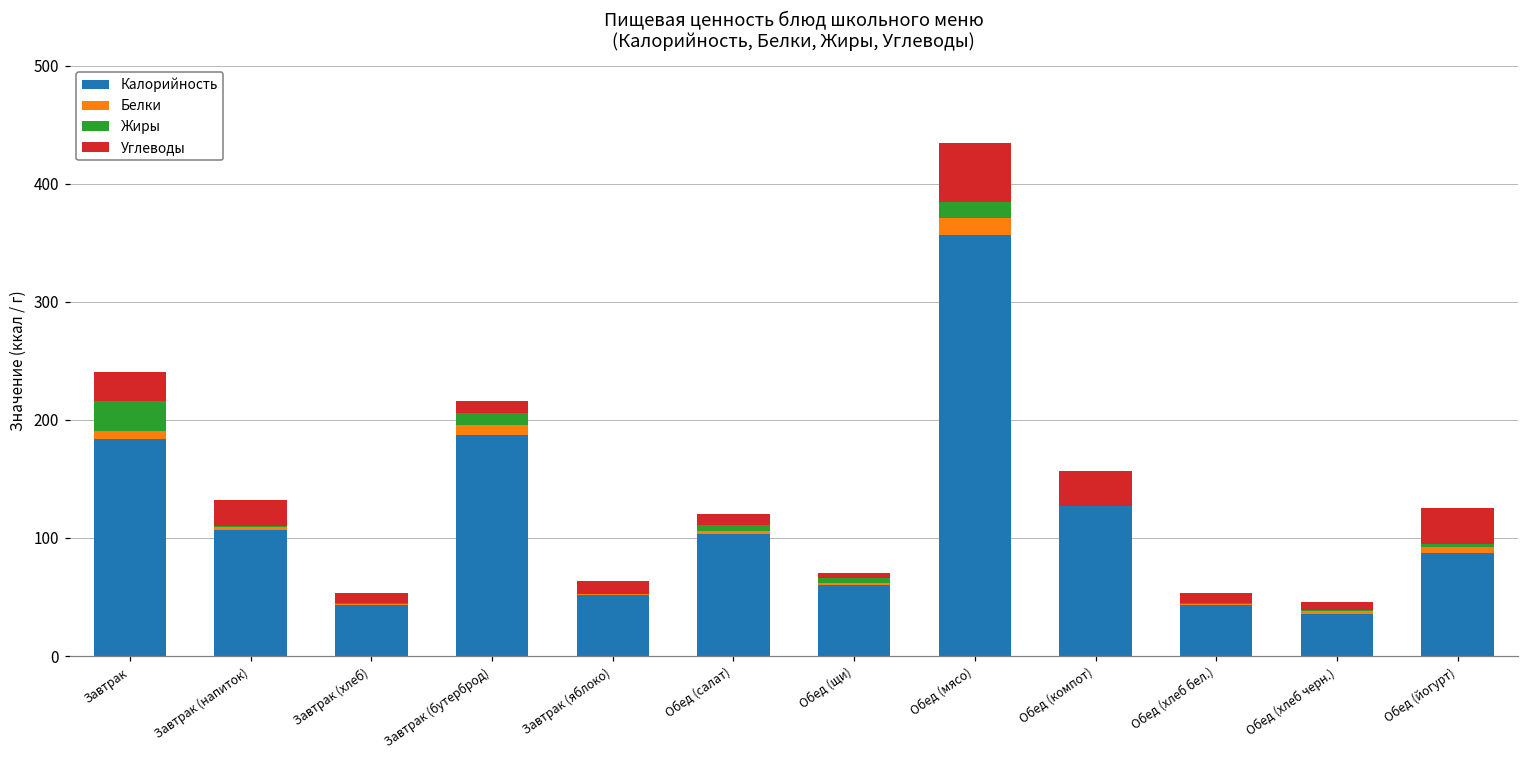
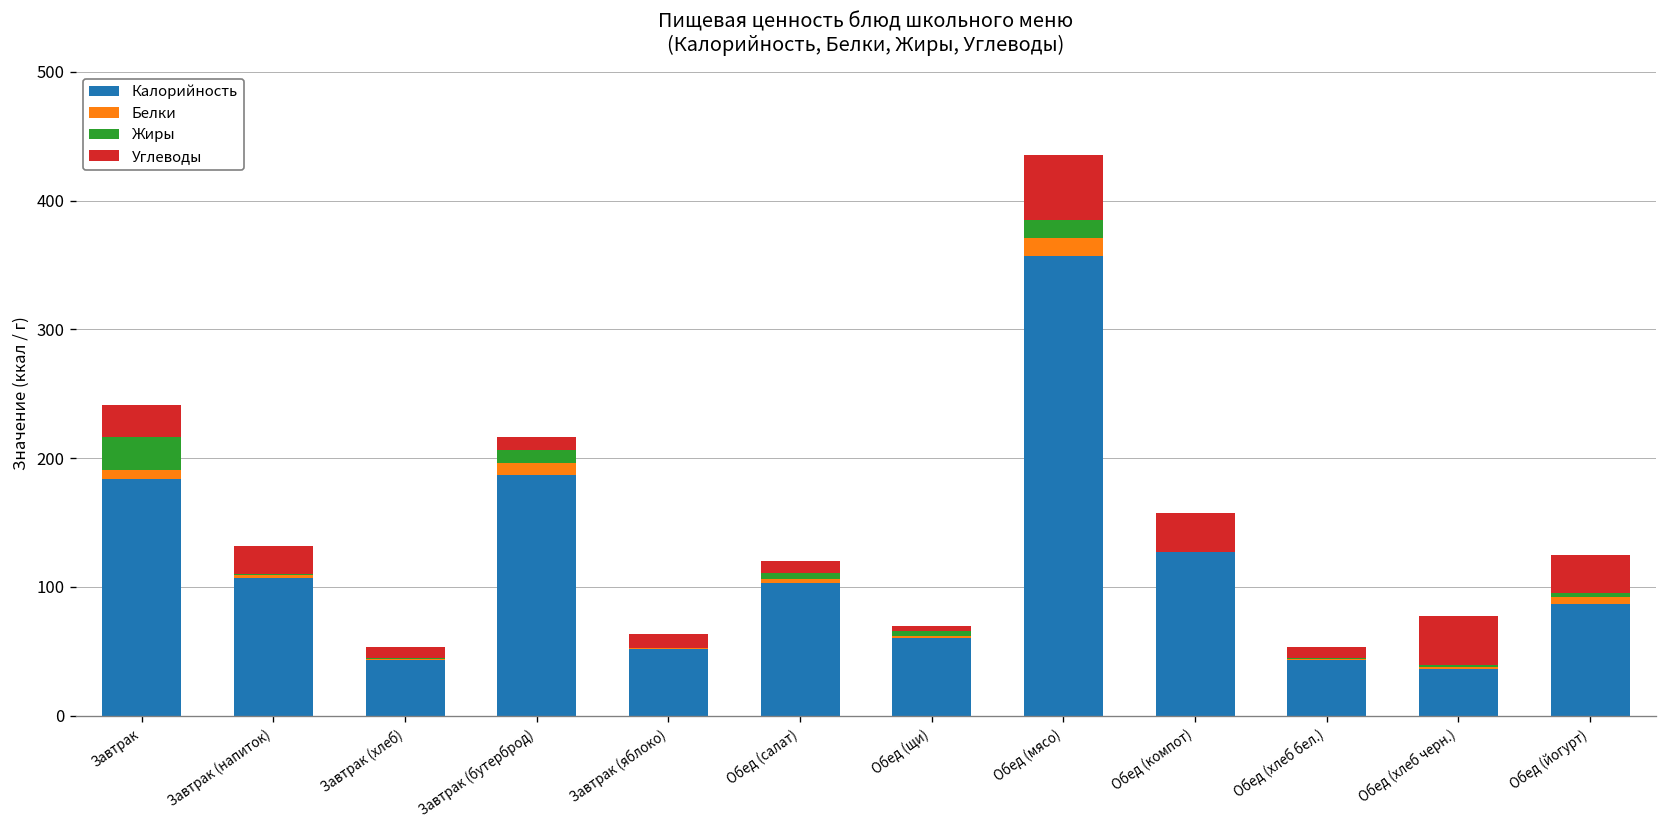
Углеводы, Обед (хлеб черн.): 7 -> 38
